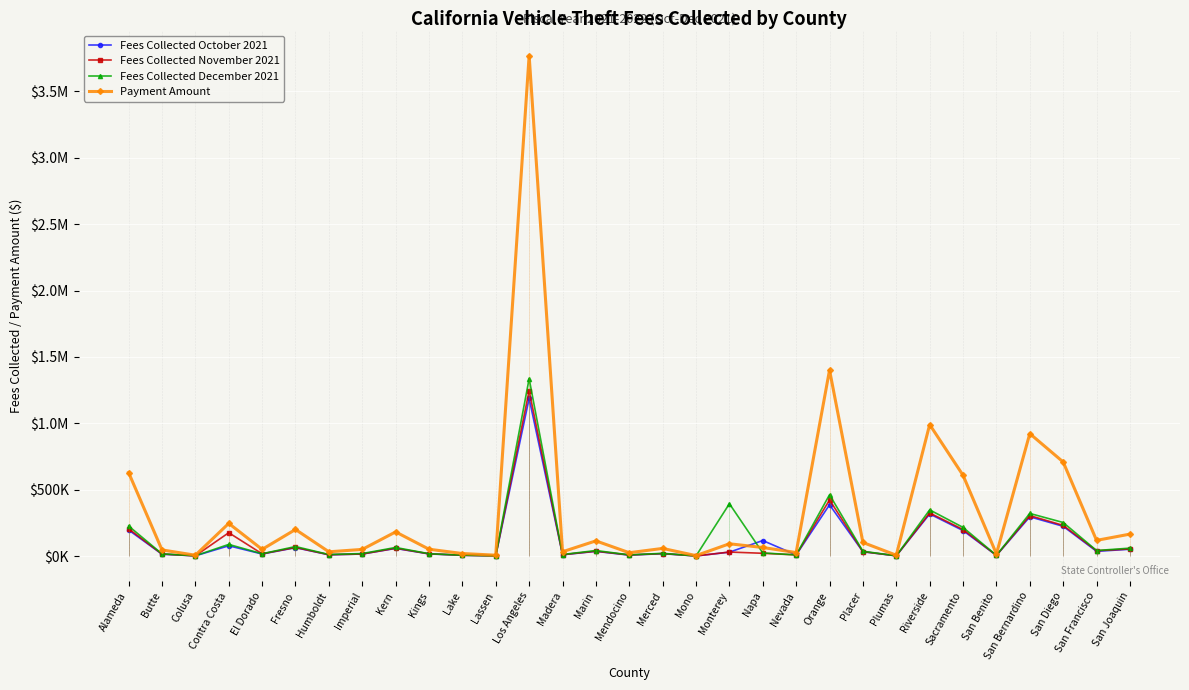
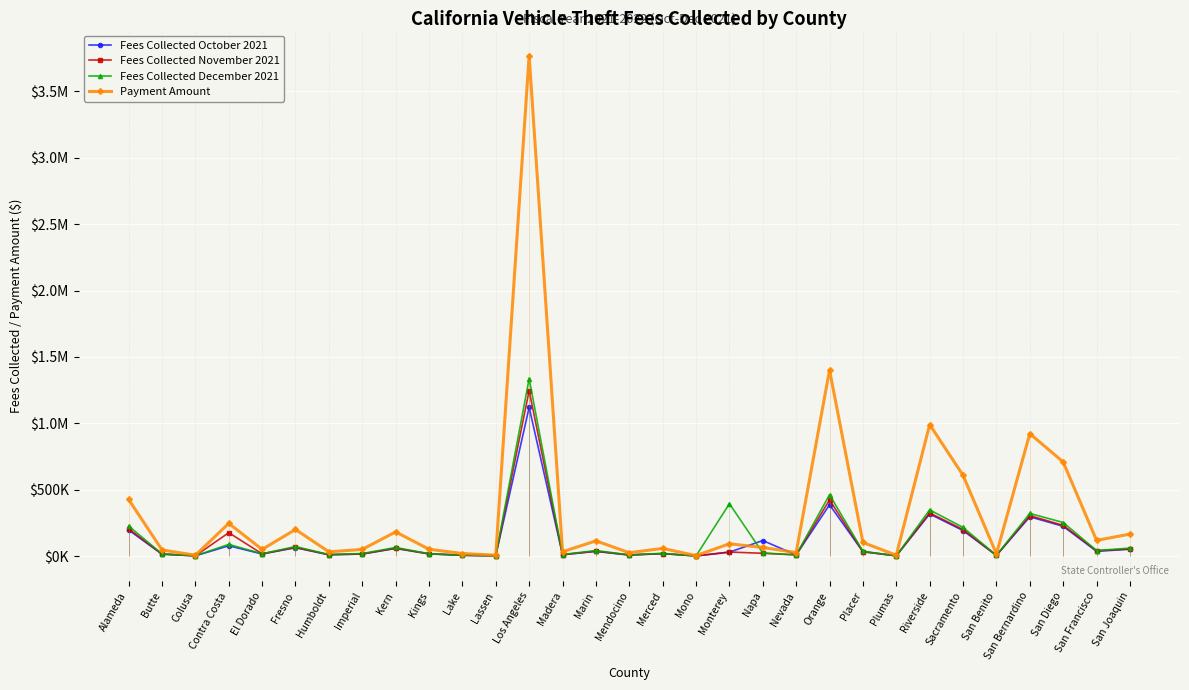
Payment Amount, Alameda: $630000 -> $430000
Fees Collected October 2021, Los Angeles: $1190000 -> $1120000
